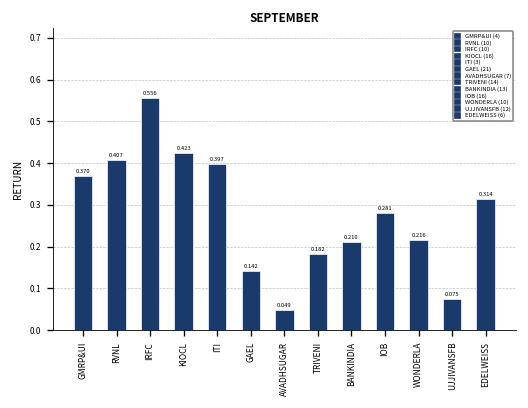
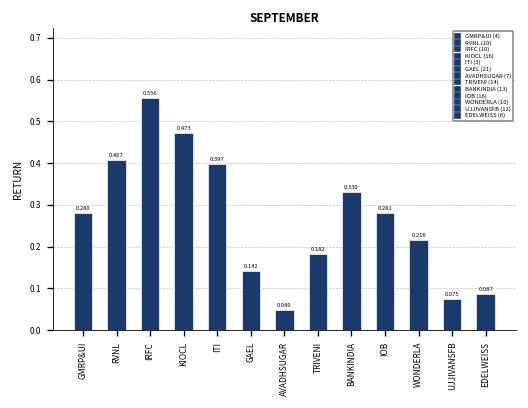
GMRP&UI: 0.370 -> 0.280
KIOCL: 0.423 -> 0.473
BANKINDIA: 0.210 -> 0.330
EDELWEISS: 0.314 -> 0.087
